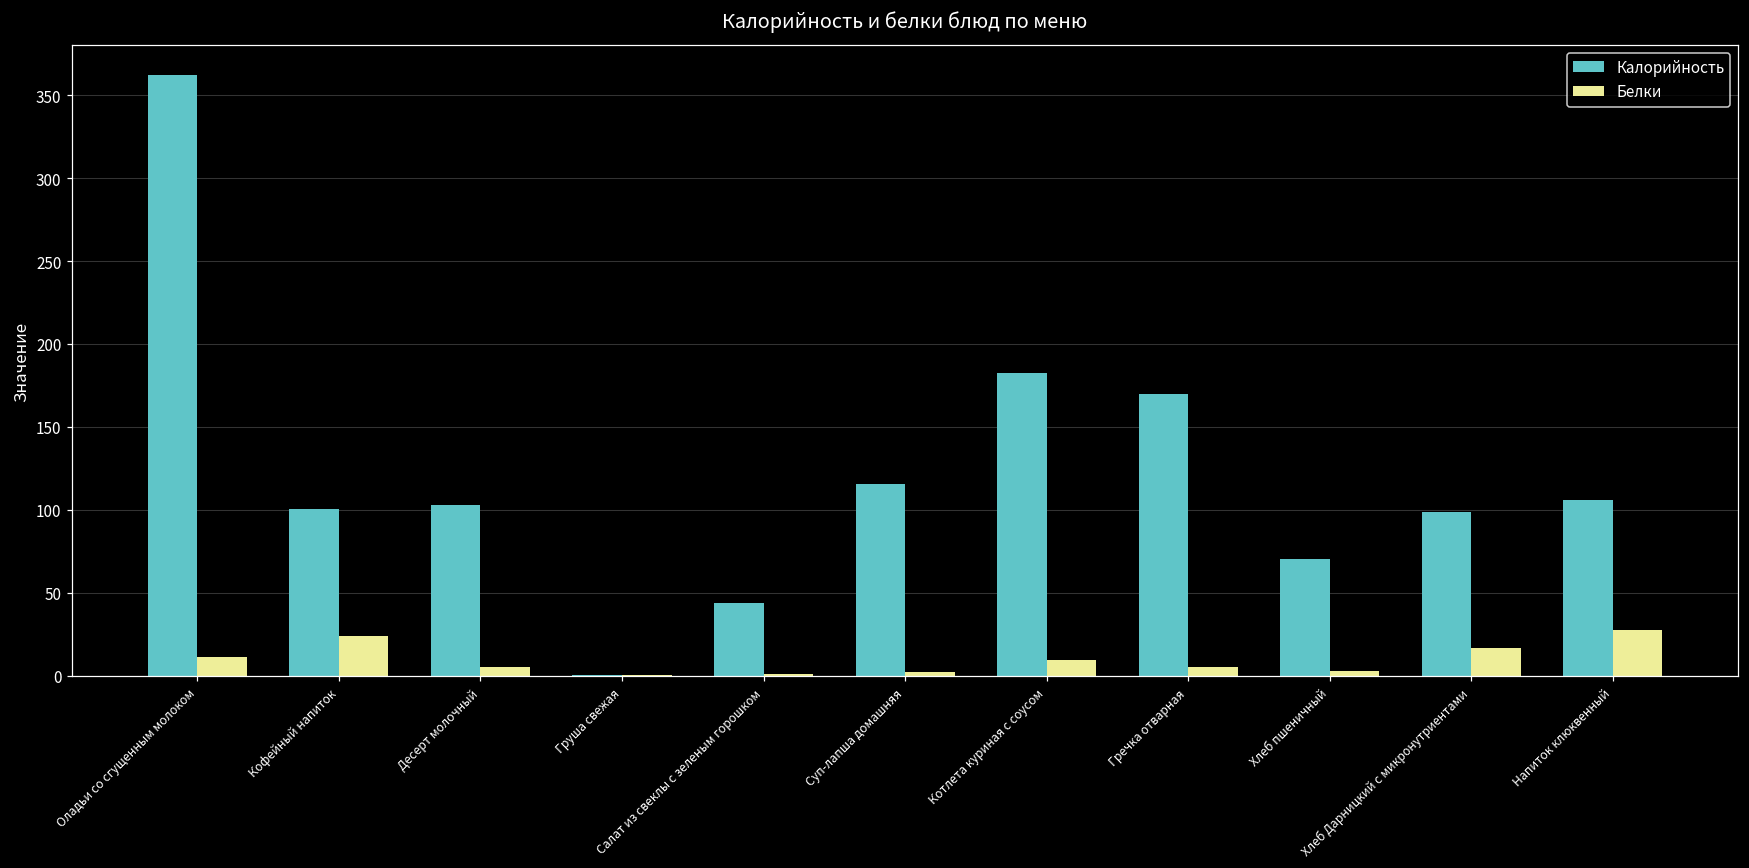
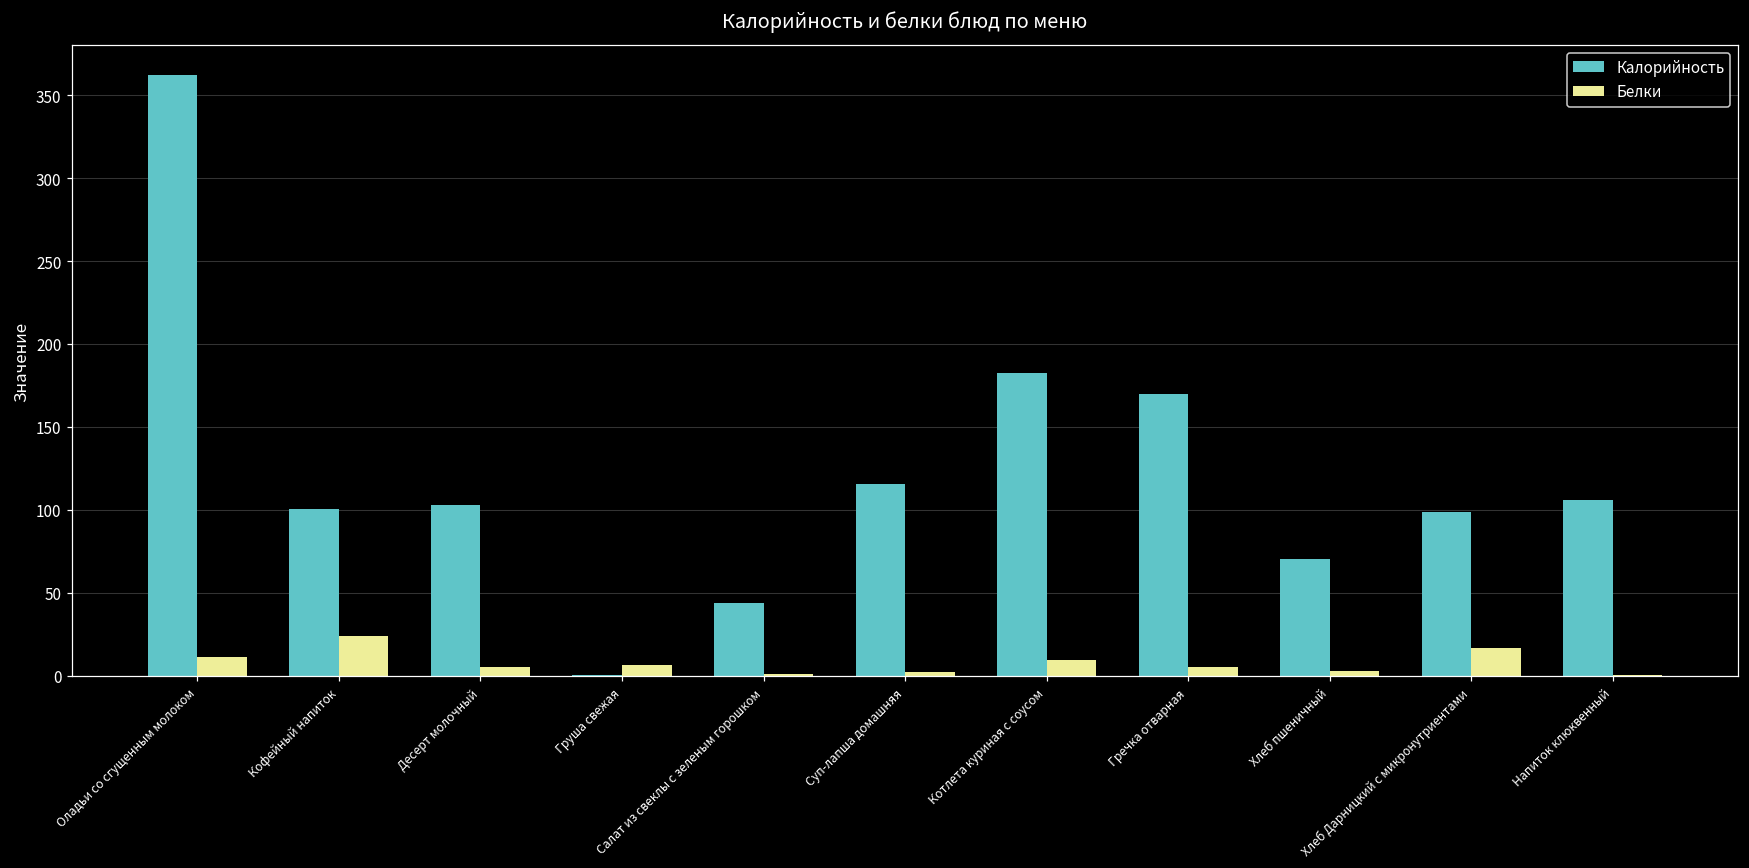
Белки, Груша свежая: 0 -> 6
Белки, Напиток клюквенный: 27 -> 1
